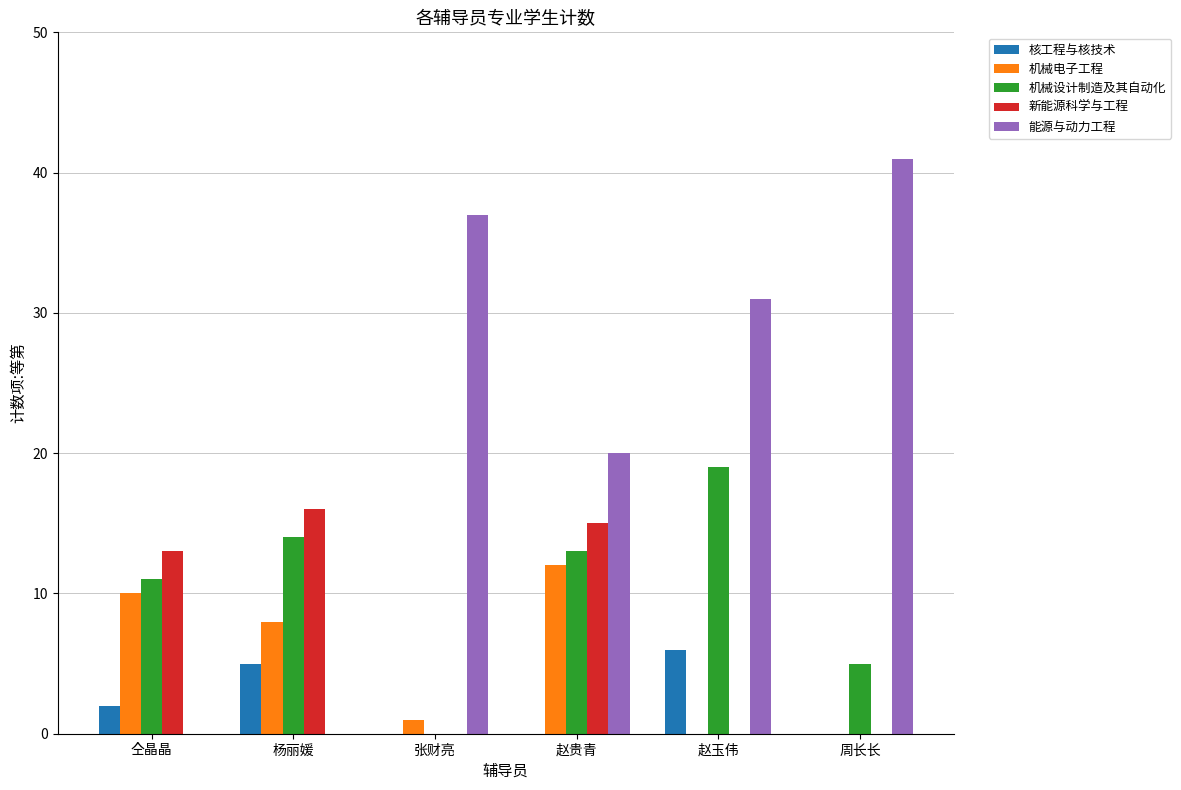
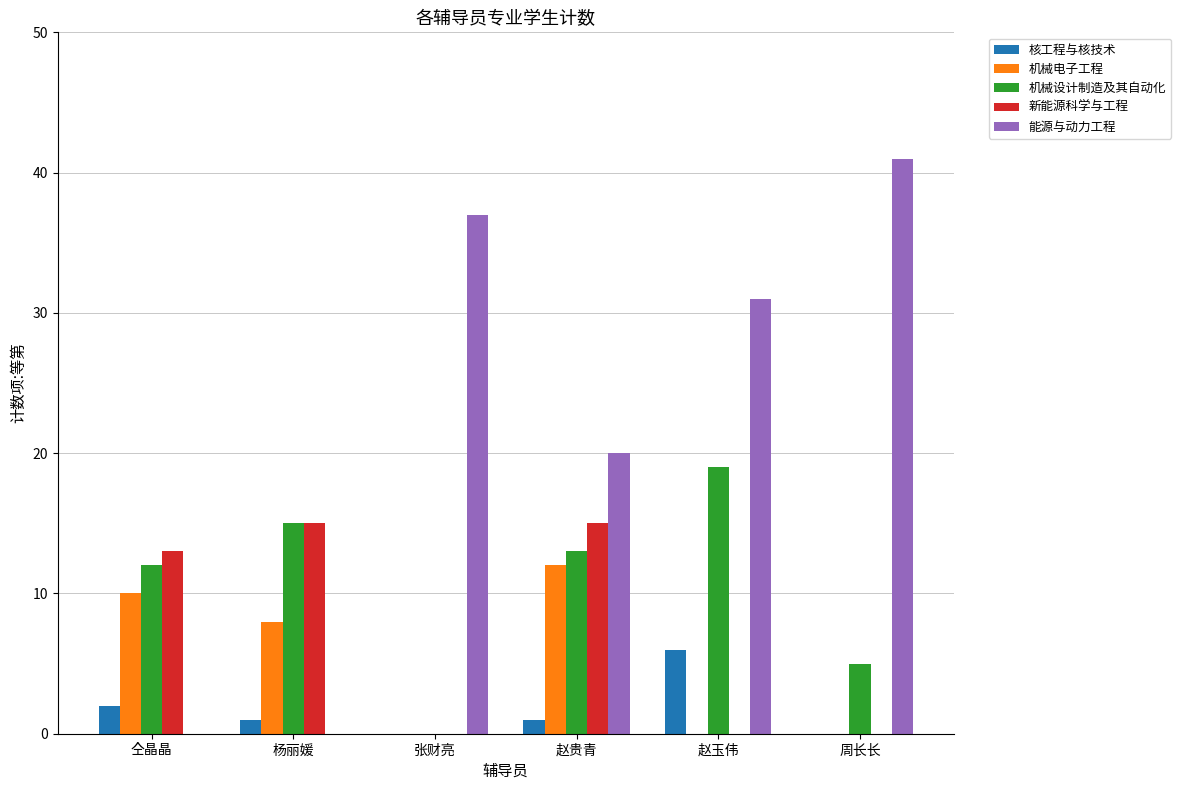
机械设计制造及其自动化, 仝晶晶: 11 -> 12
核工程与核技术, 杨丽媛: 5 -> 1
机械设计制造及其自动化, 杨丽媛: 14 -> 15
新能源科学与工程, 杨丽媛: 16 -> 15
机械电子工程, 张财亮: 1 -> 0
核工程与核技术, 赵贵青: 0 -> 1
